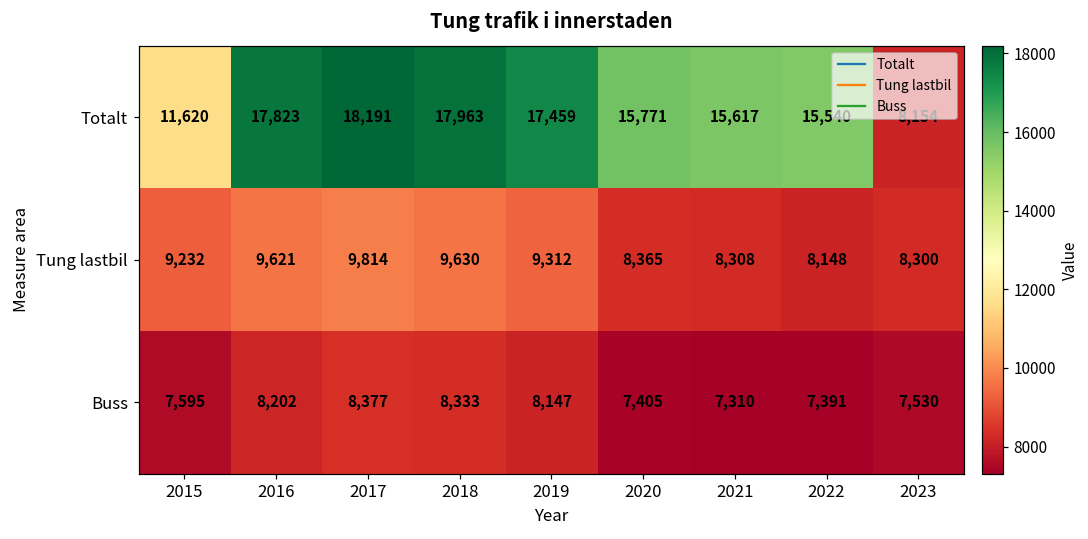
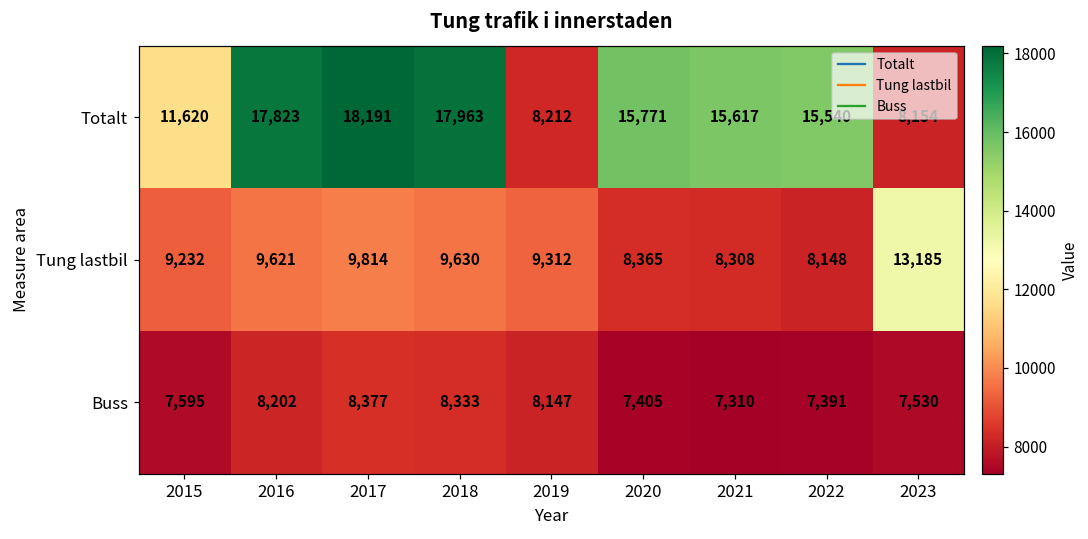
Totalt, 2019: 17,459 -> 8,212
Tung lastbil, 2023: 8,300 -> 13,185
